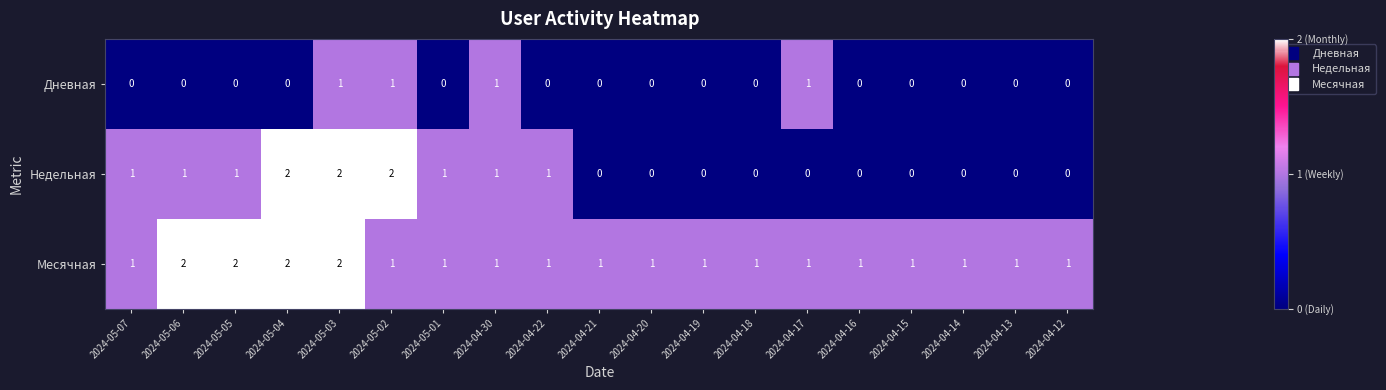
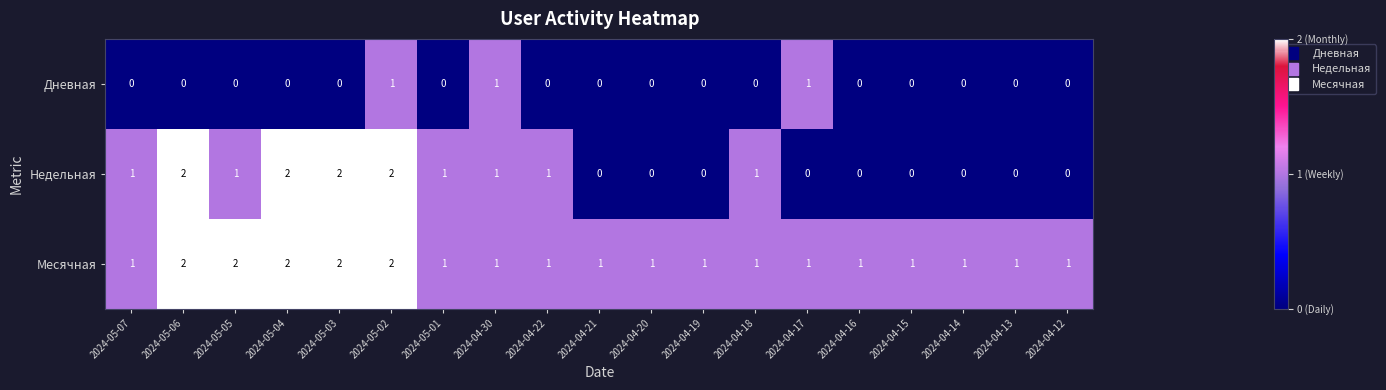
Дневная, 2024-05-03: 1 -> 0
Недельная, 2024-05-06: 1 -> 2
Недельная, 2024-04-18: 0 -> 1
Месячная, 2024-05-02: 1 -> 2
